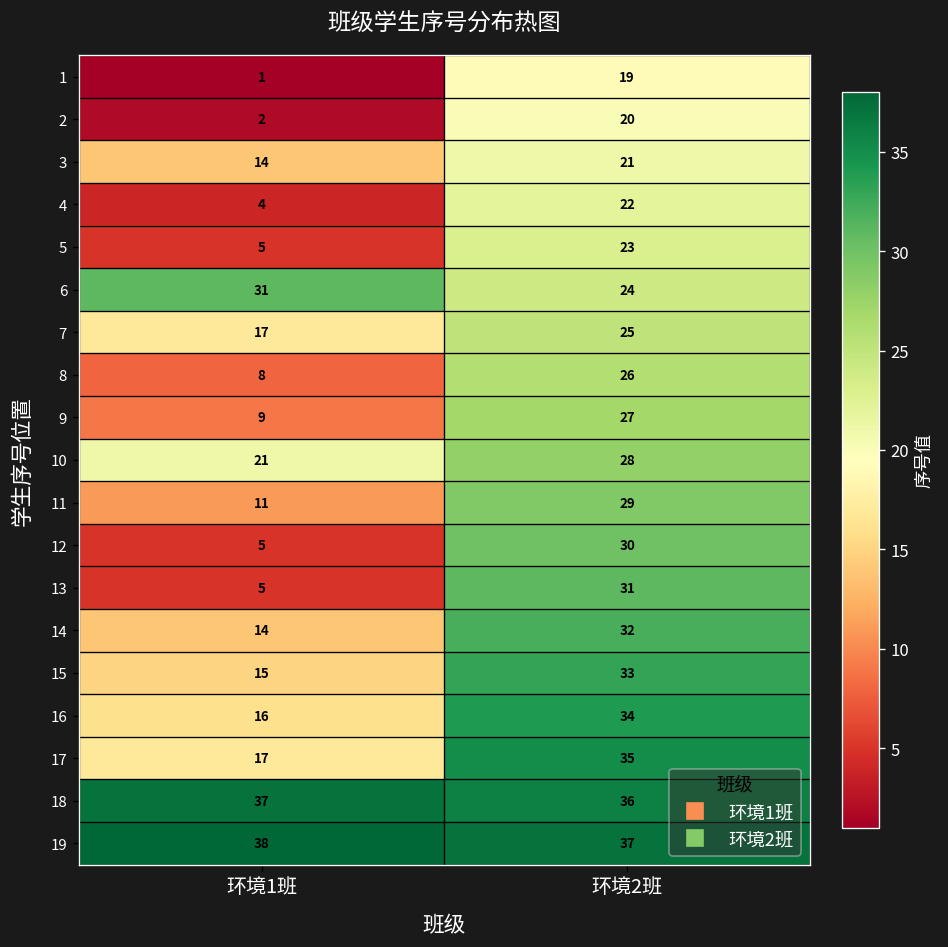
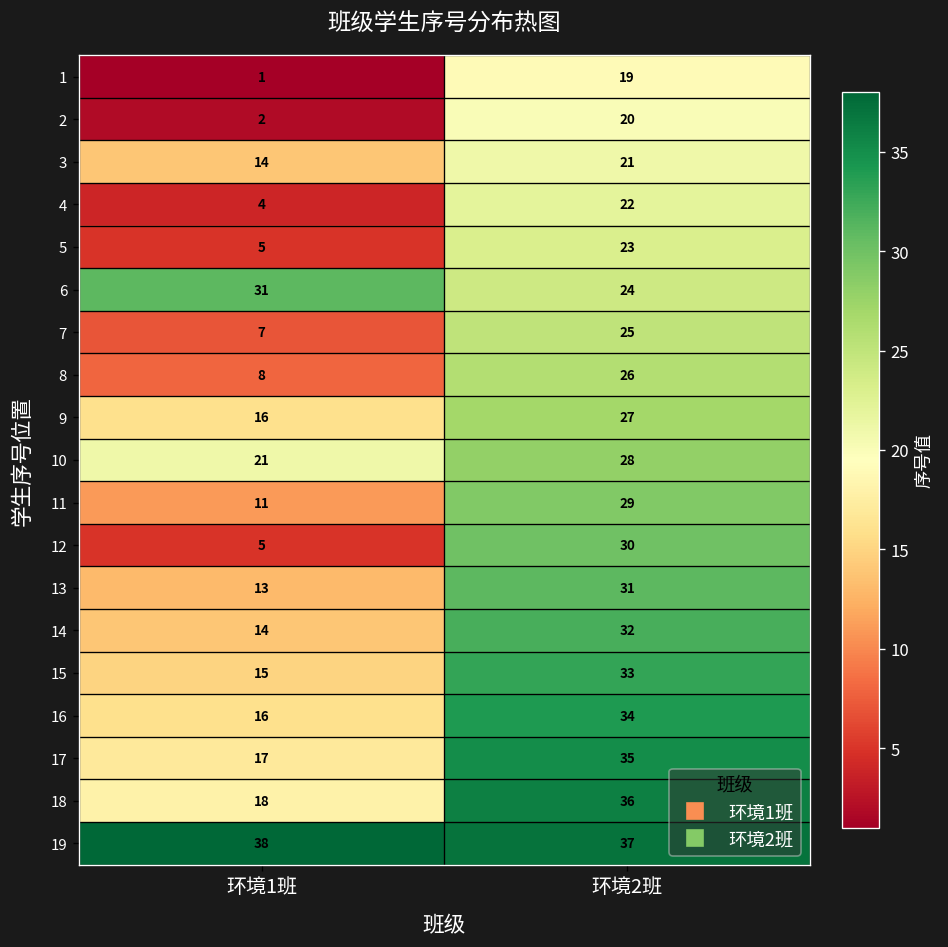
7, 环境1班: 17 -> 7
9, 环境1班: 9 -> 16
13, 环境1班: 5 -> 13
18, 环境1班: 37 -> 18
